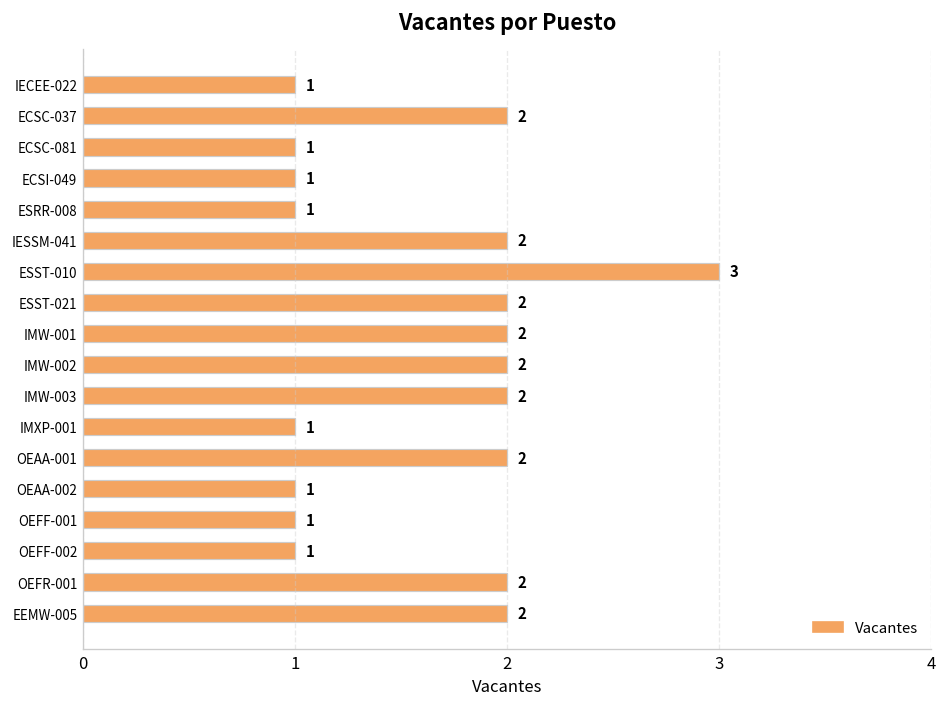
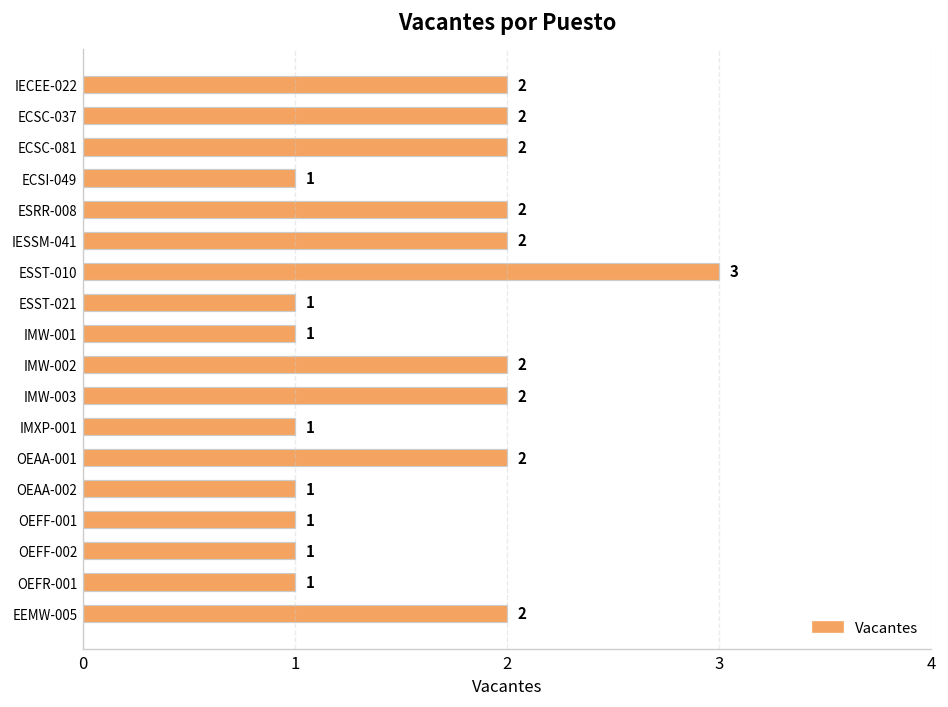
IECEE-022: 1 -> 2
ECSC-081: 1 -> 2
ESRR-008: 1 -> 2
ESST-021: 2 -> 1
IMW-001: 2 -> 1
OEFR-001: 2 -> 1
